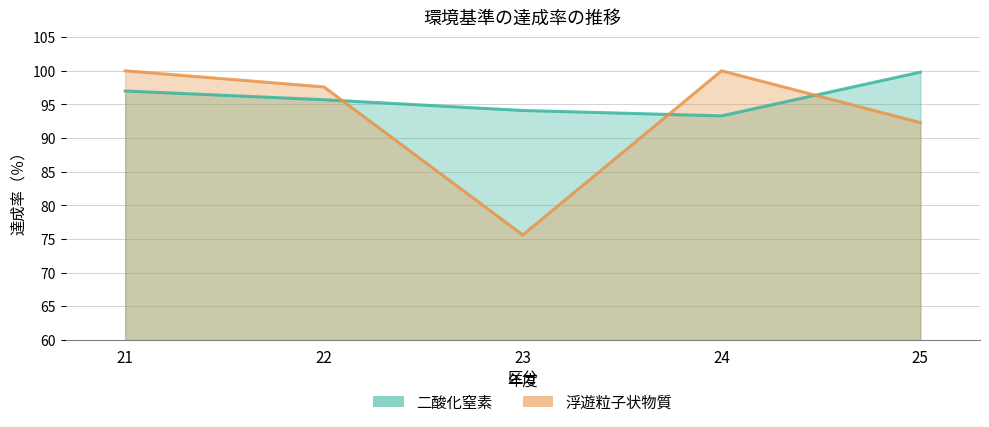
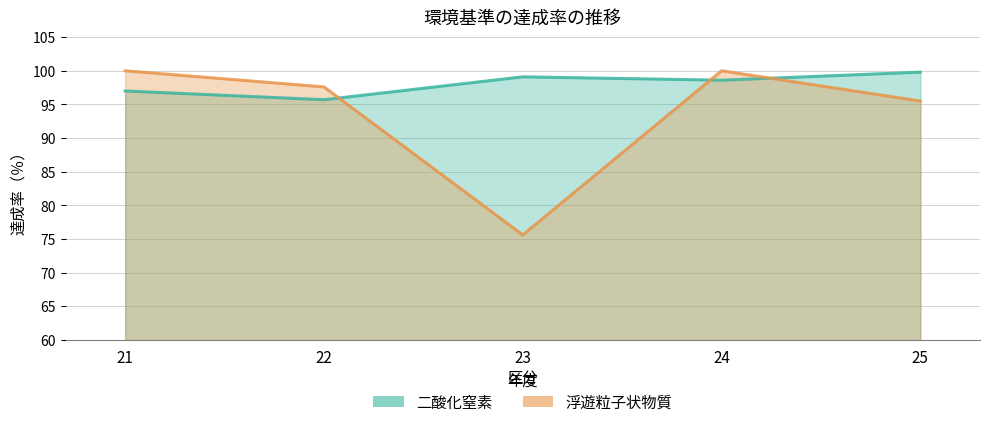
二酸化窒素, 23: 94 -> 99
二酸化窒素, 24: 93 -> 99
浮遊粒子状物質, 25: 92 -> 96
